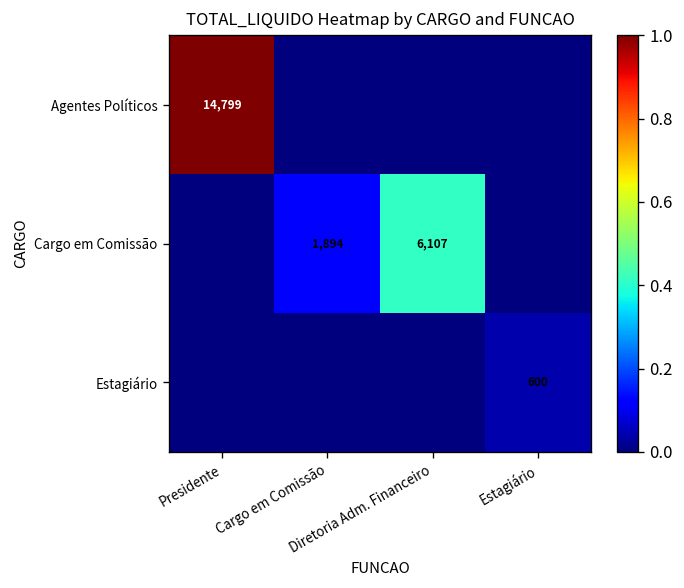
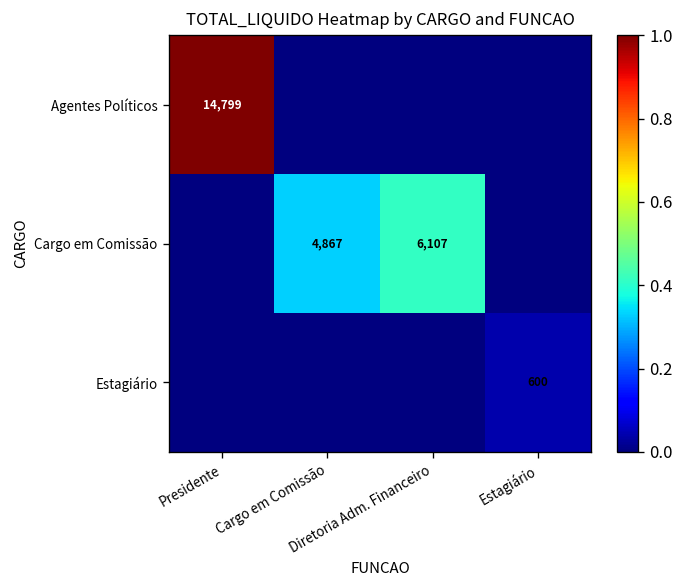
Cargo em Comissão, Cargo em Comissão: 1,894 -> 4,867
